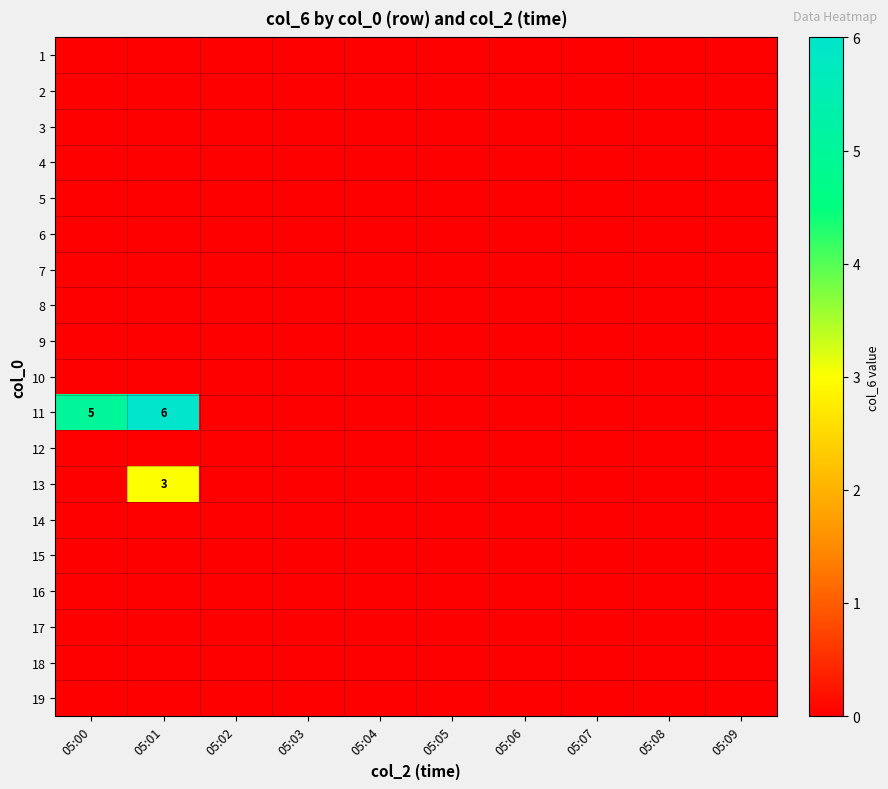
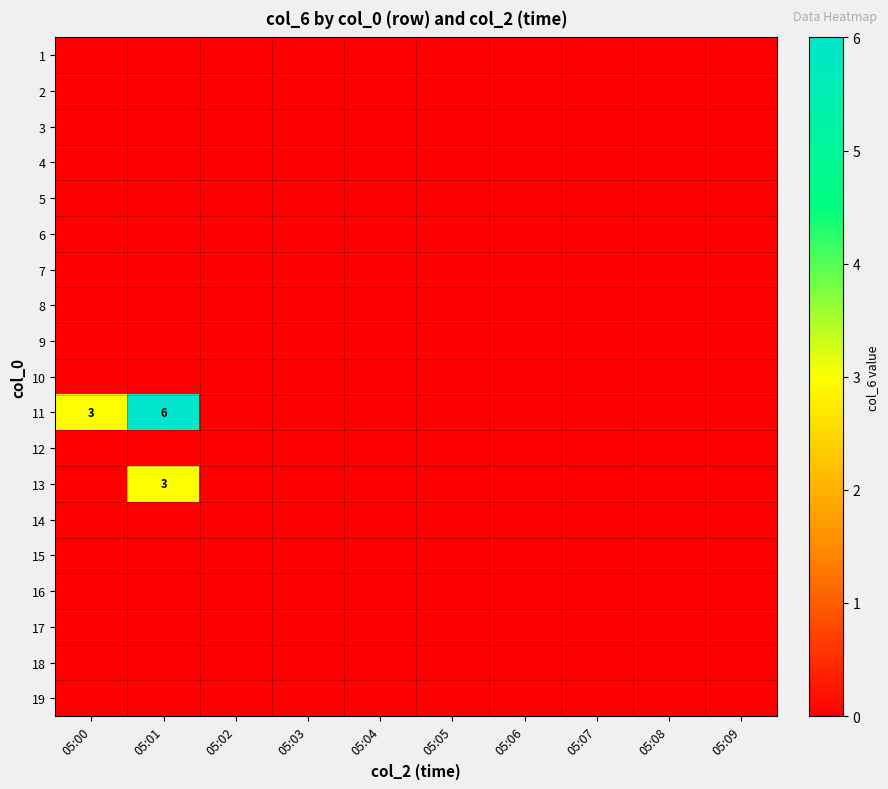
11, 05:00: 5 -> 3
